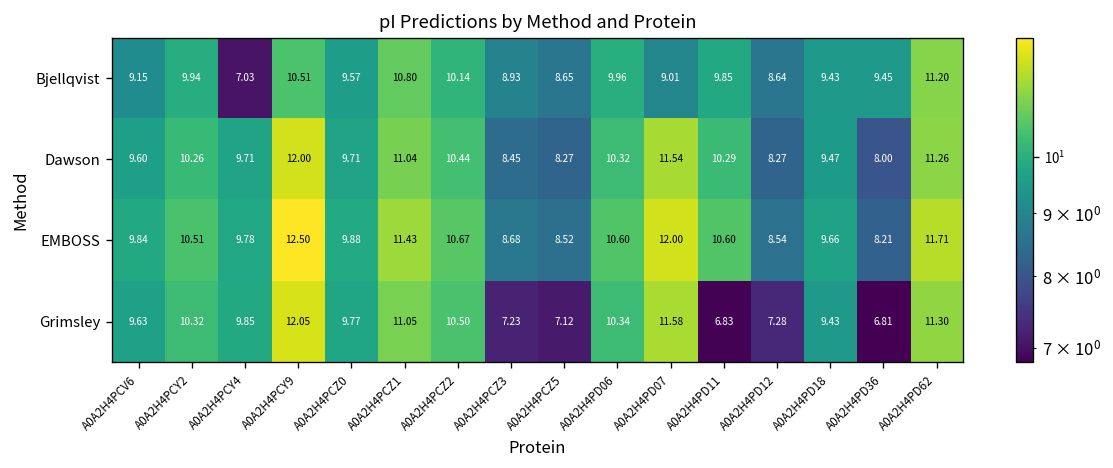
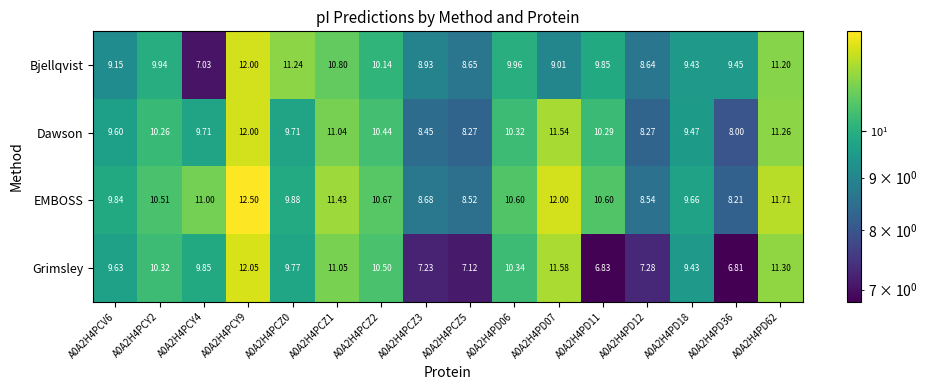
Bjellqvist, A0A2H4PCY9: 10.51 -> 12.00
Bjellqvist, A0A2H4PCZ0: 9.57 -> 11.24
EMBOSS, A0A2H4PCY4: 9.78 -> 11.00
